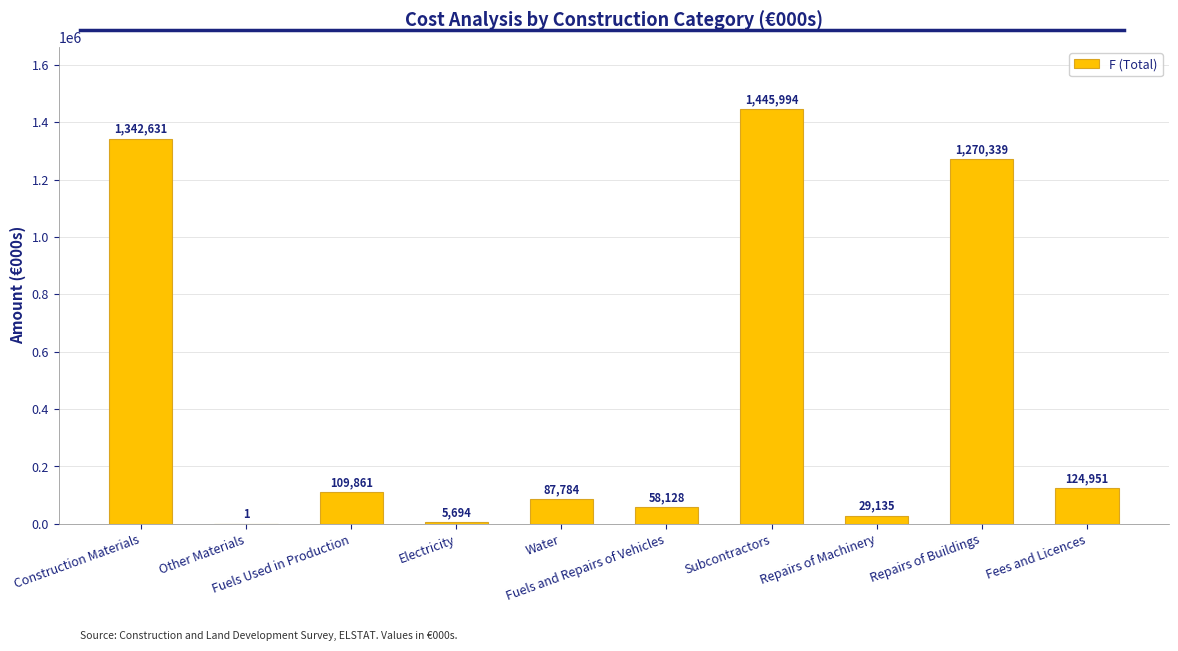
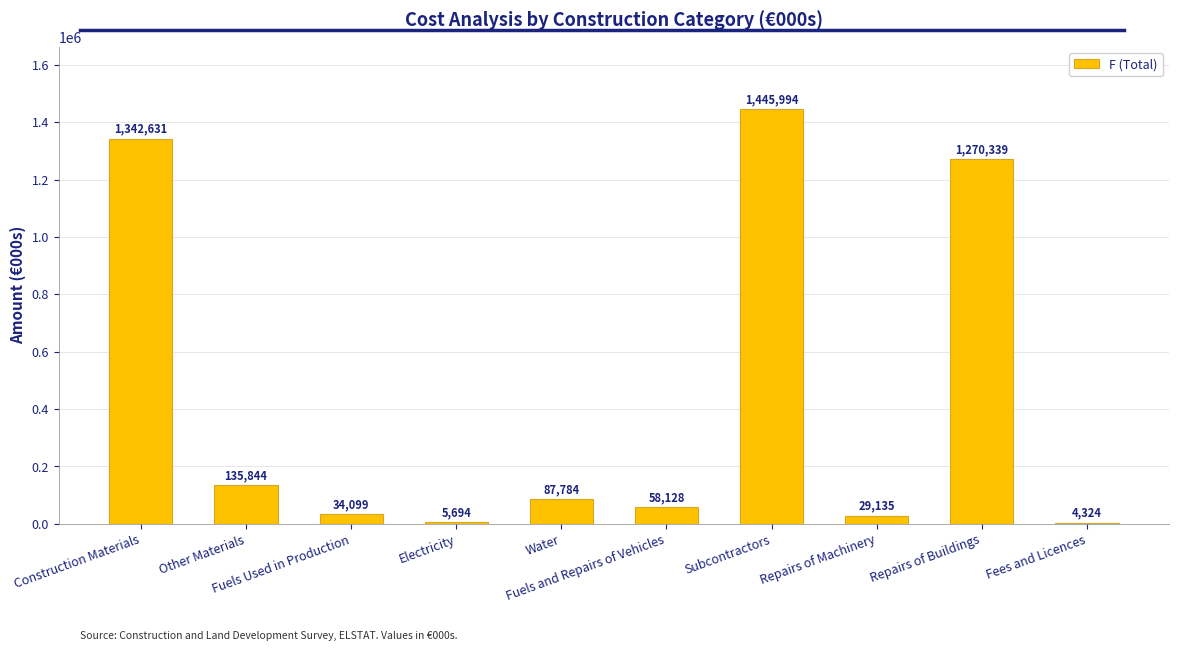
Other Materials: 1 -> 135,844
Fuels Used in Production: 109,861 -> 34,099
Fees and Licences: 124,951 -> 4,324
